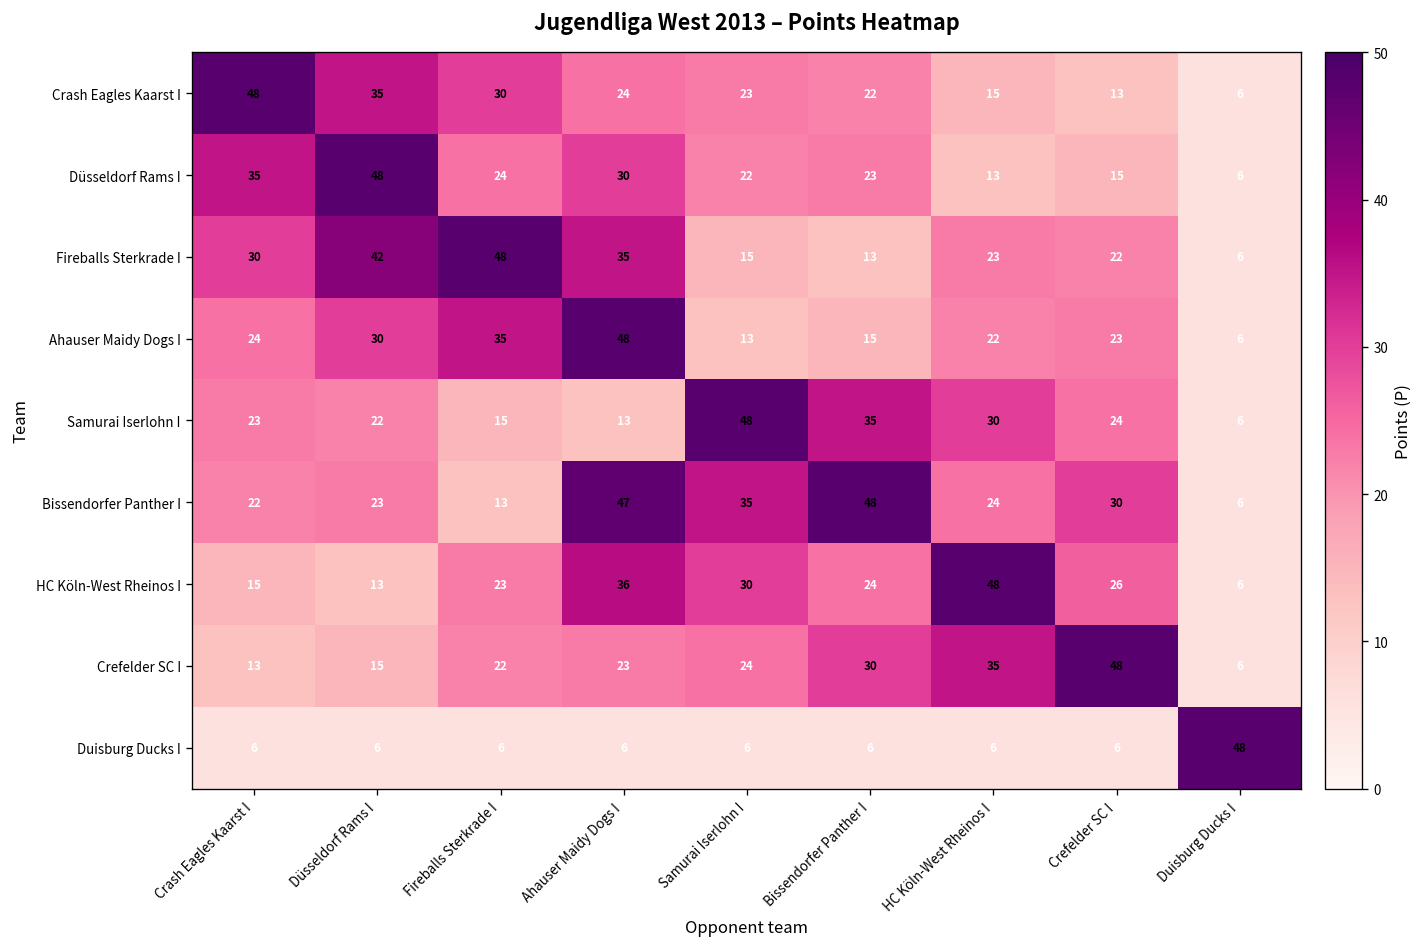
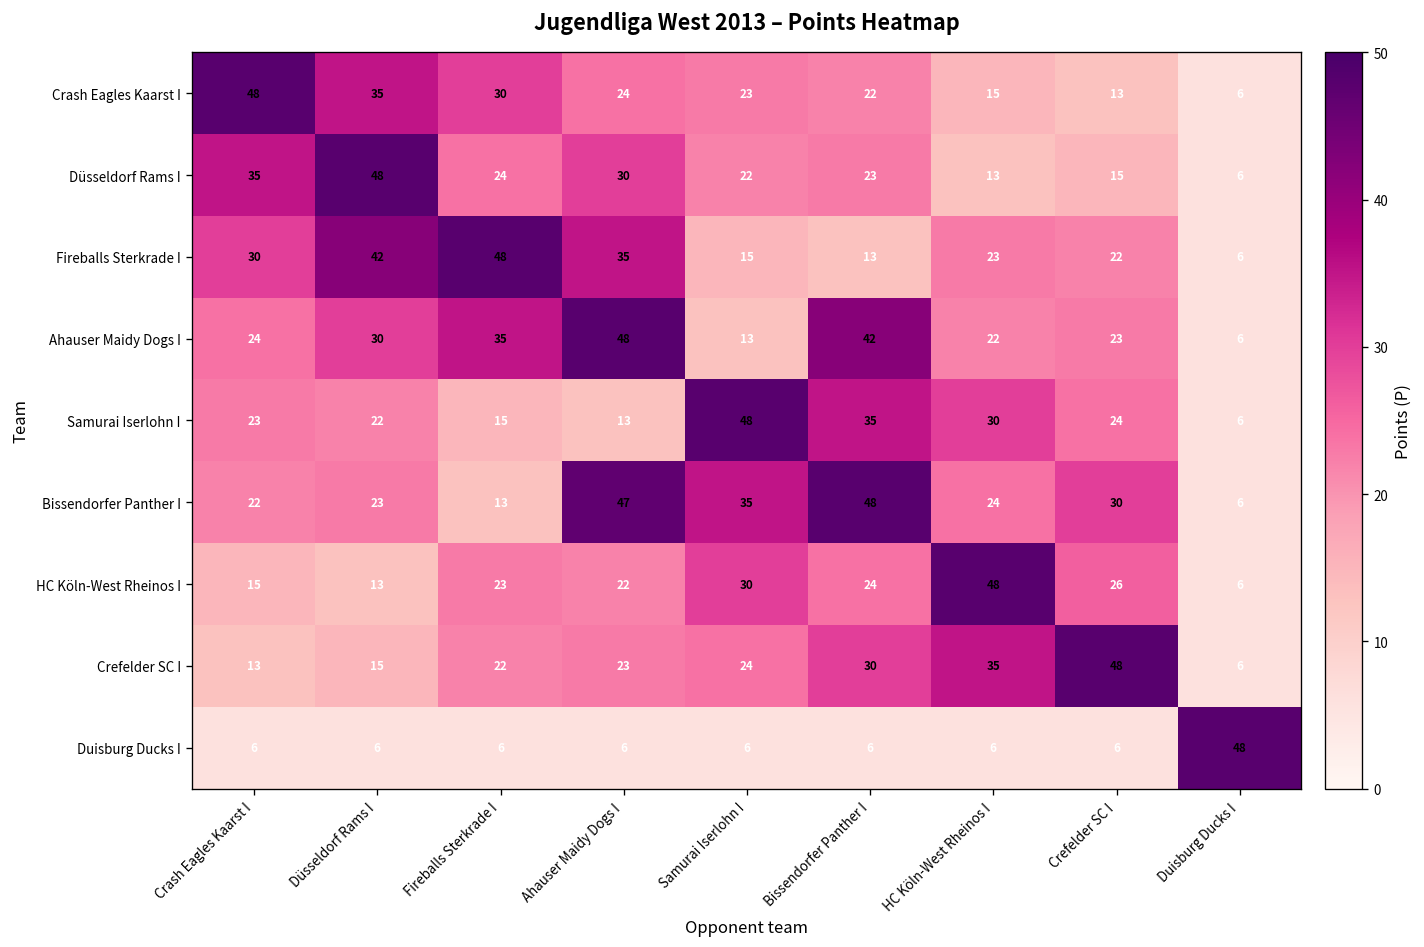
Ahauser Maidy Dogs I, Bissendorfer Panther I: 15 -> 42
HC Köln-West Rheinos I, Ahauser Maidy Dogs I: 36 -> 22
